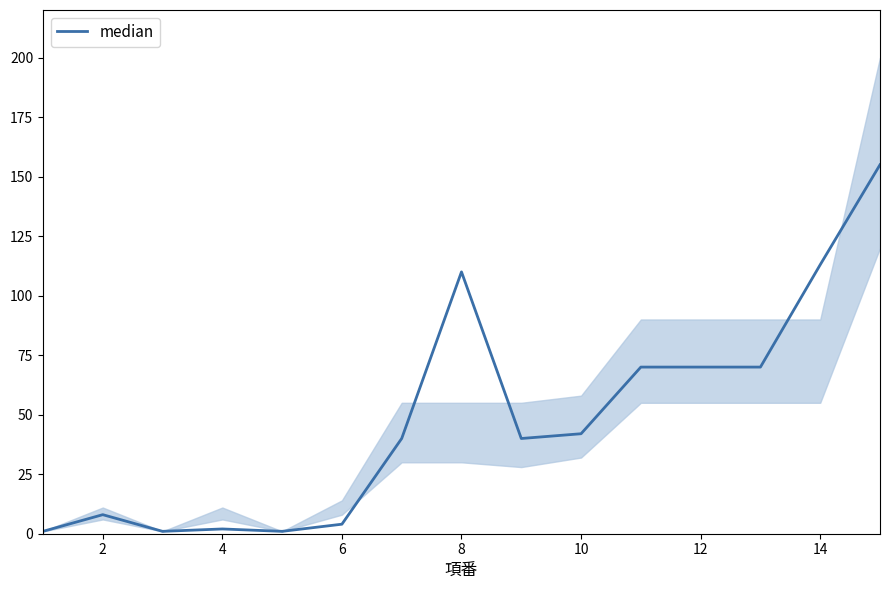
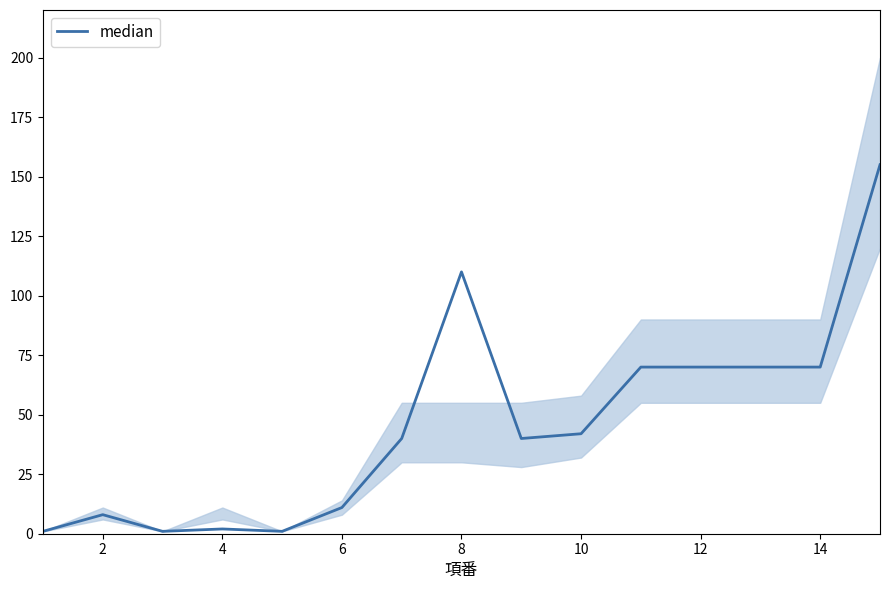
median, 6: 4 -> 11
median, 14: 113 -> 70
